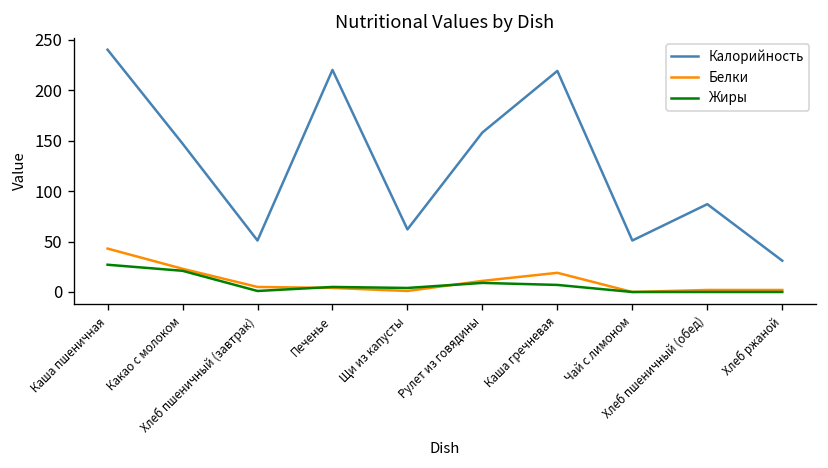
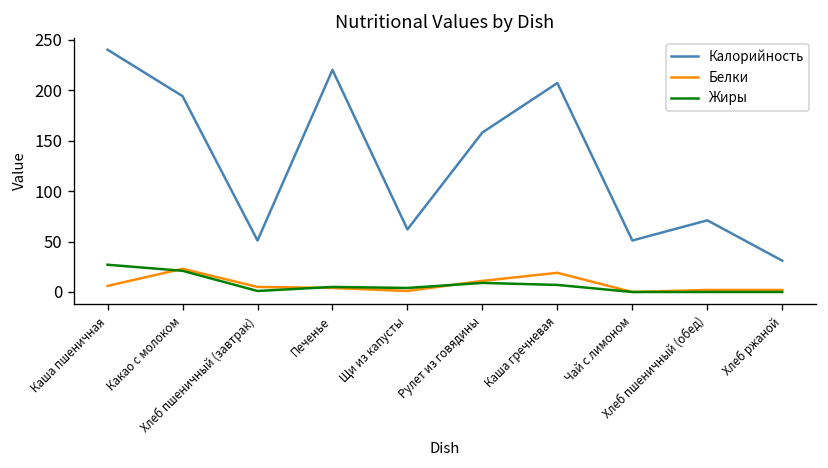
Белки, Каша пшеничная: 40 -> 10
Калорийность, Какао с молоком: 150 -> 190
Калорийность, Каша гречневая: 220 -> 210
Калорийность, Хлеб пшеничный (обед): 90 -> 70
